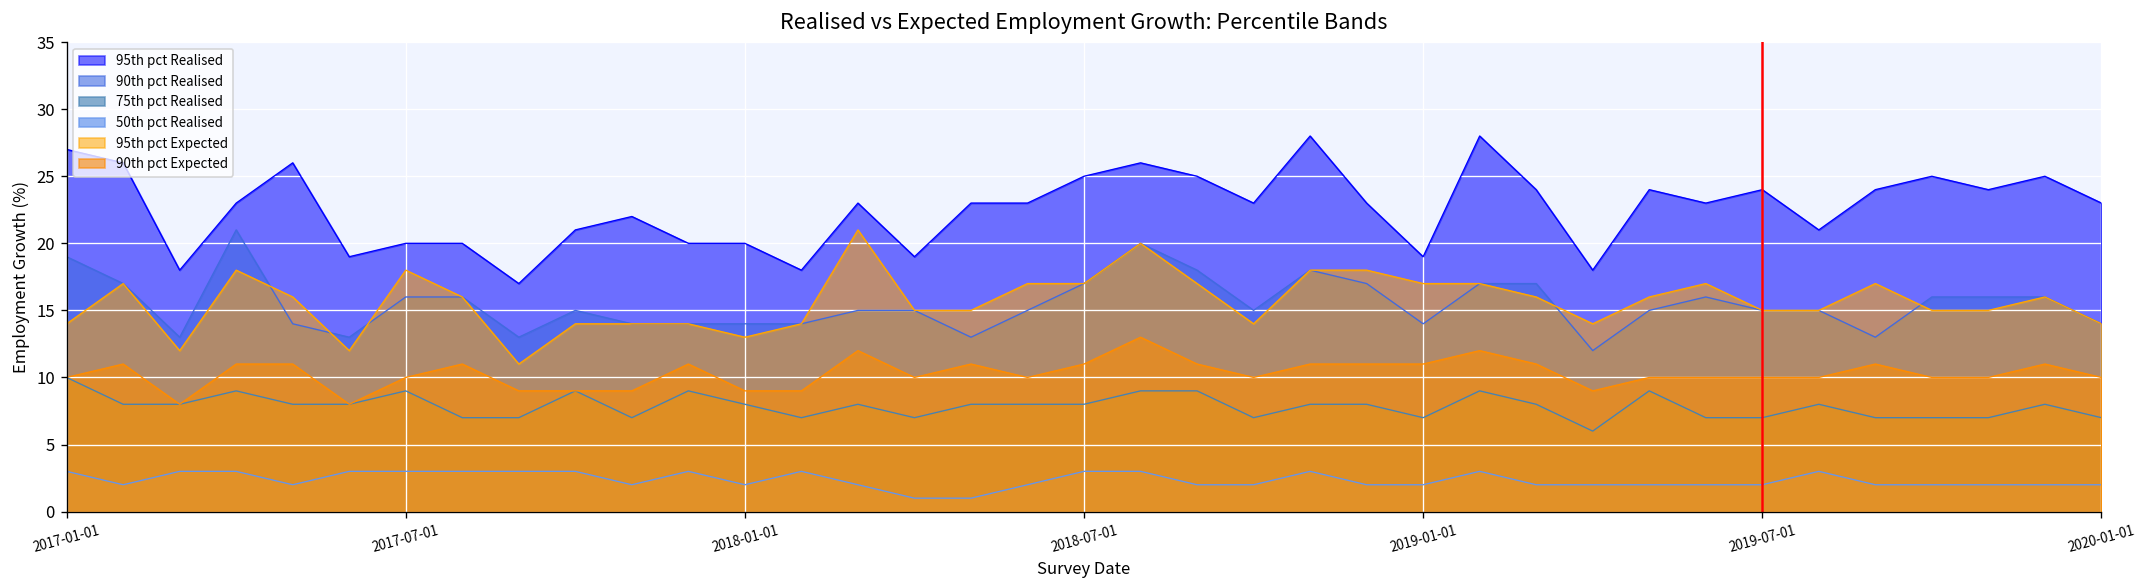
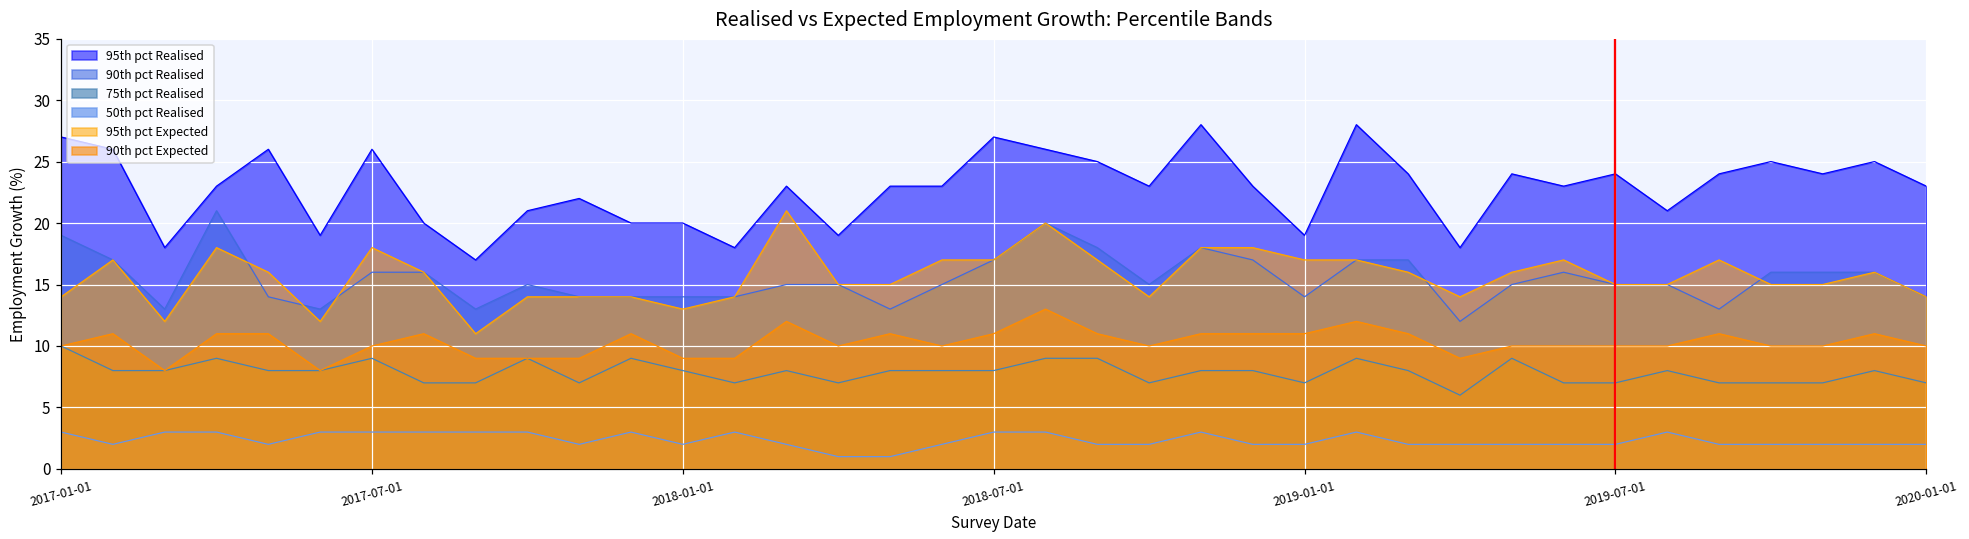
95th pct Realised, 2017-07-01: 20 -> 26
95th pct Realised, 2018-07-01: 25 -> 27
